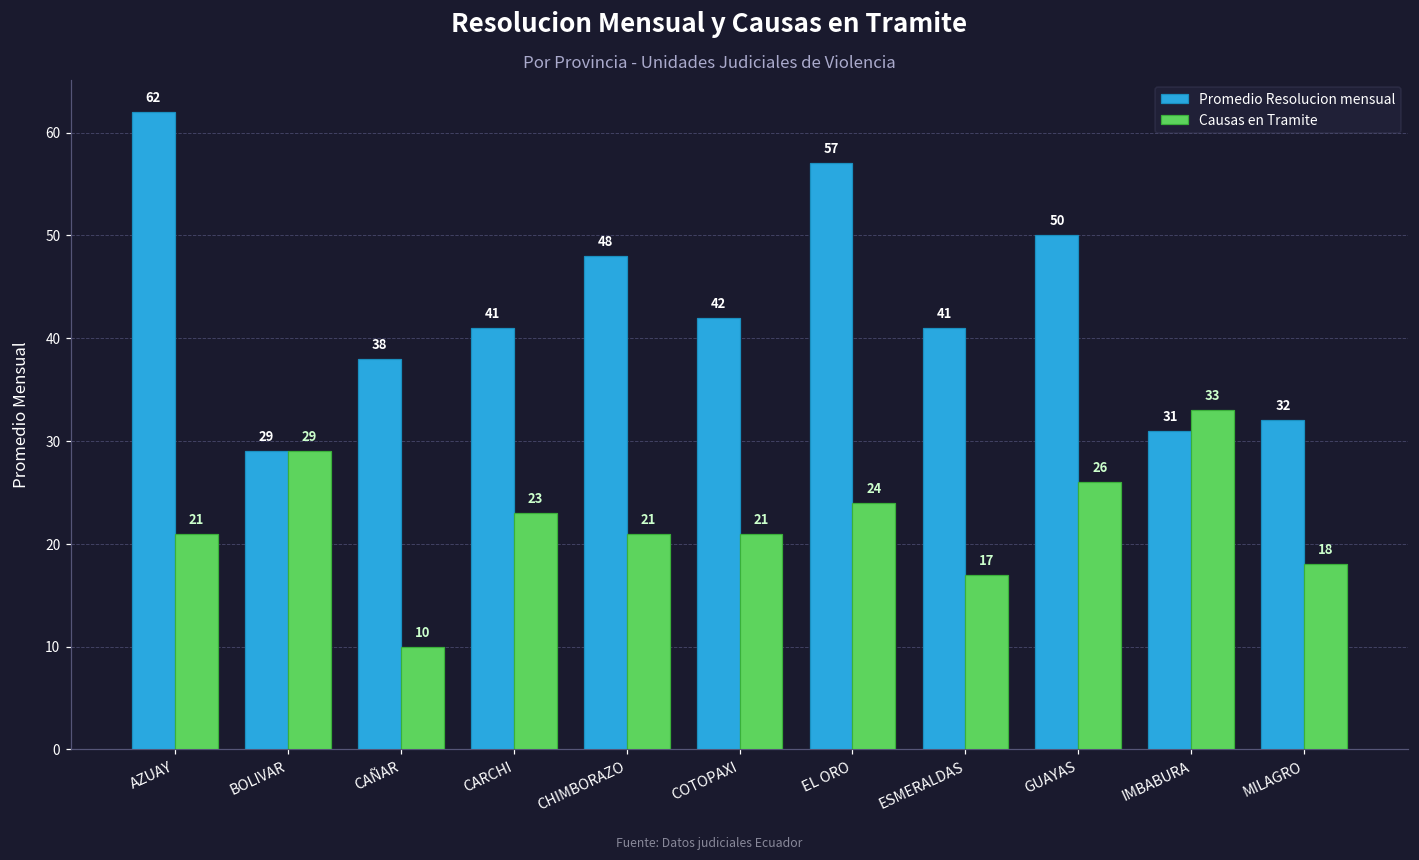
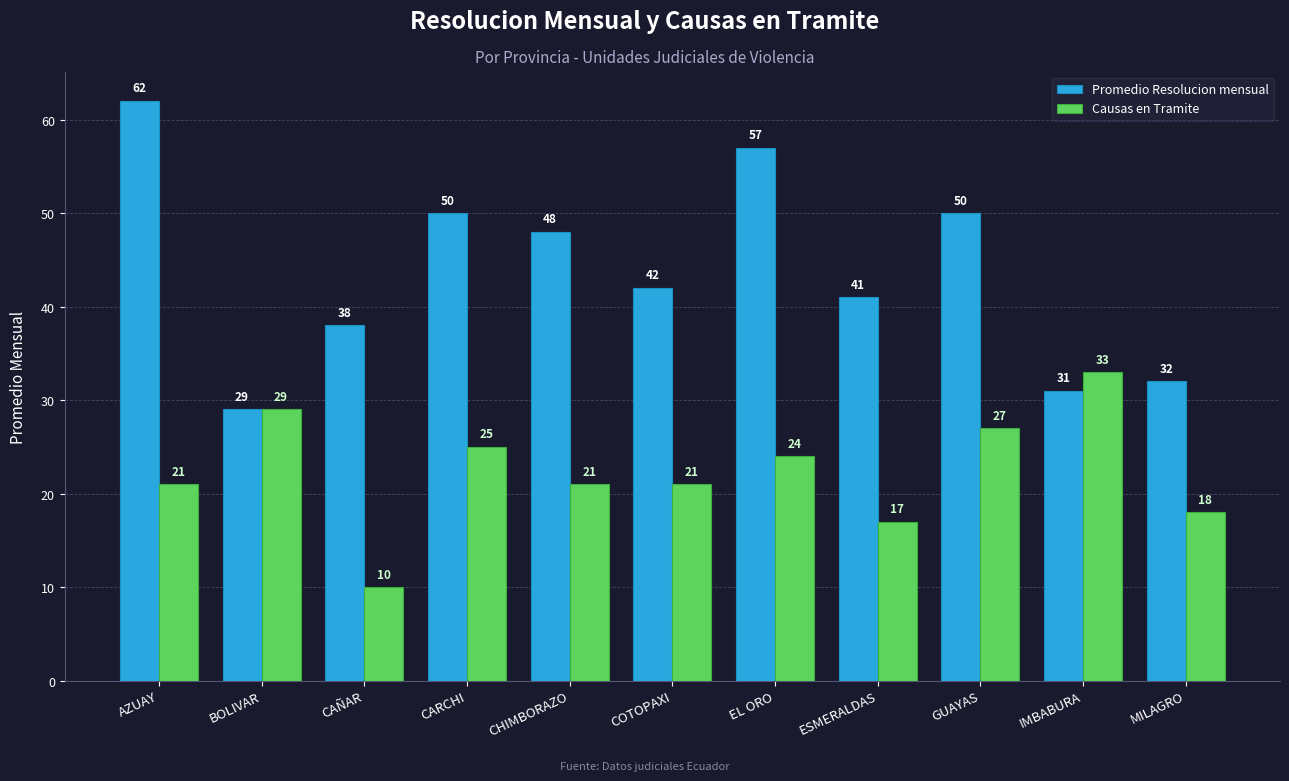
Promedio Resolucion mensual, CARCHI: 41 -> 50
Causas en Tramite, CARCHI: 23 -> 25
Causas en Tramite, GUAYAS: 26 -> 27
